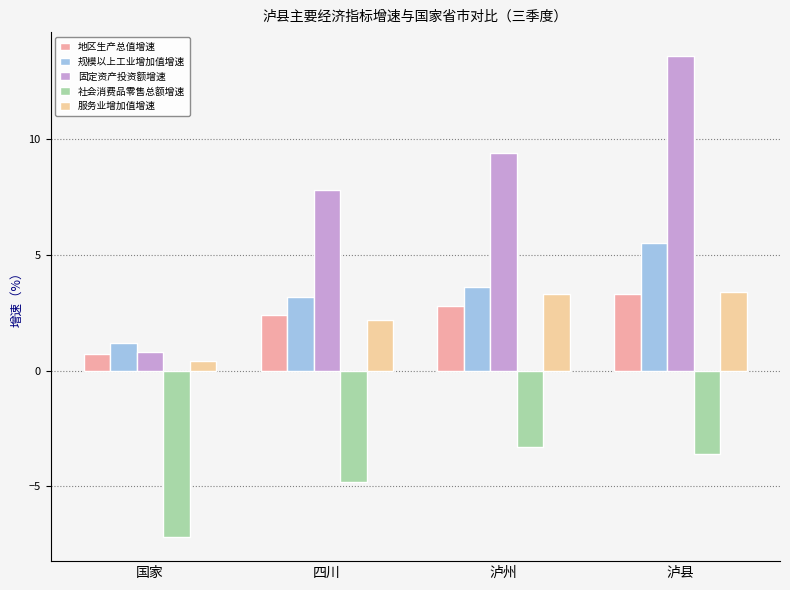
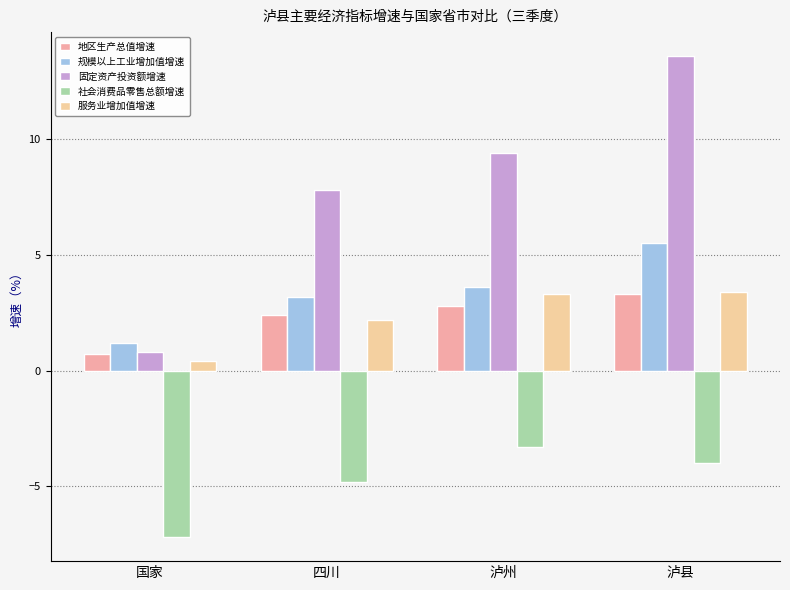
社会消费品零售总额增速, 泸县: -3.6 -> -4.0
